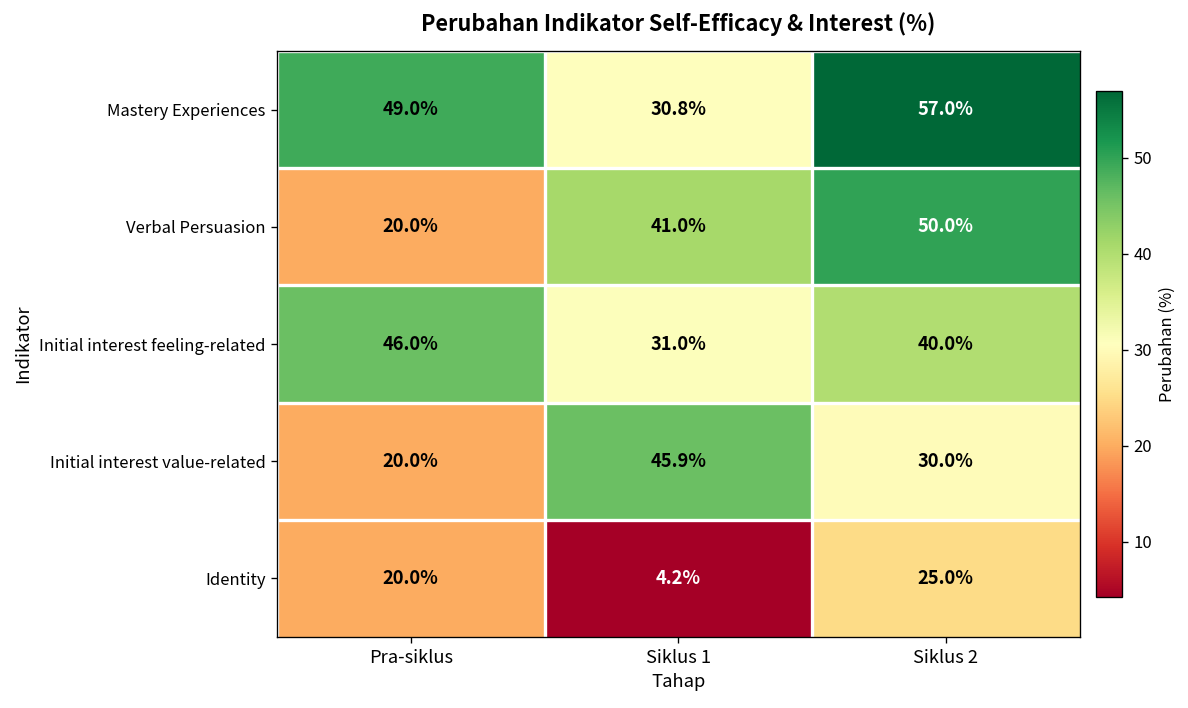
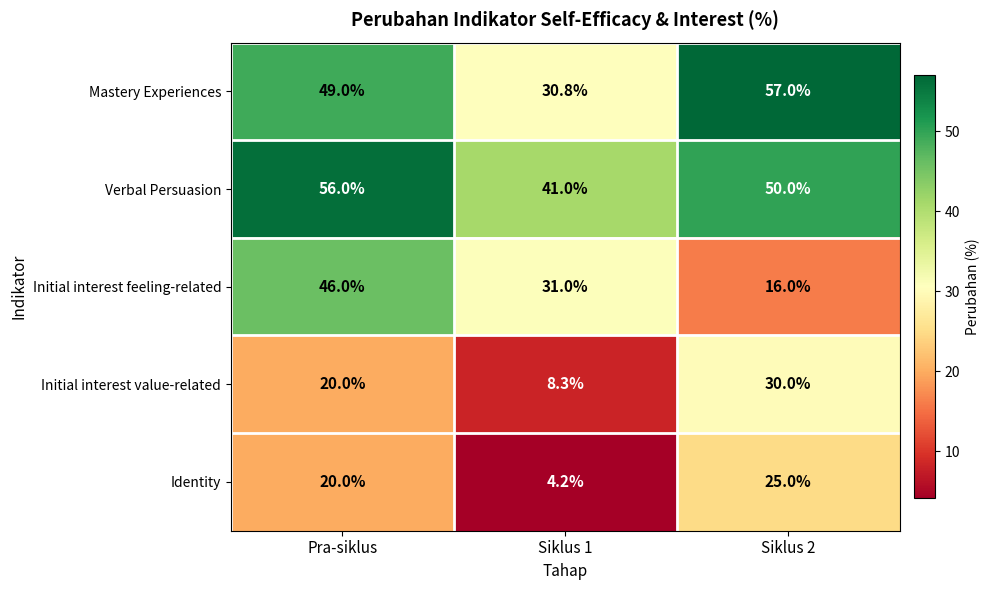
Verbal Persuasion, Pra-siklus: 20.0% -> 56.0%
Initial interest feeling-related, Siklus 2: 40.0% -> 16.0%
Initial interest value-related, Siklus 1: 45.9% -> 8.3%
